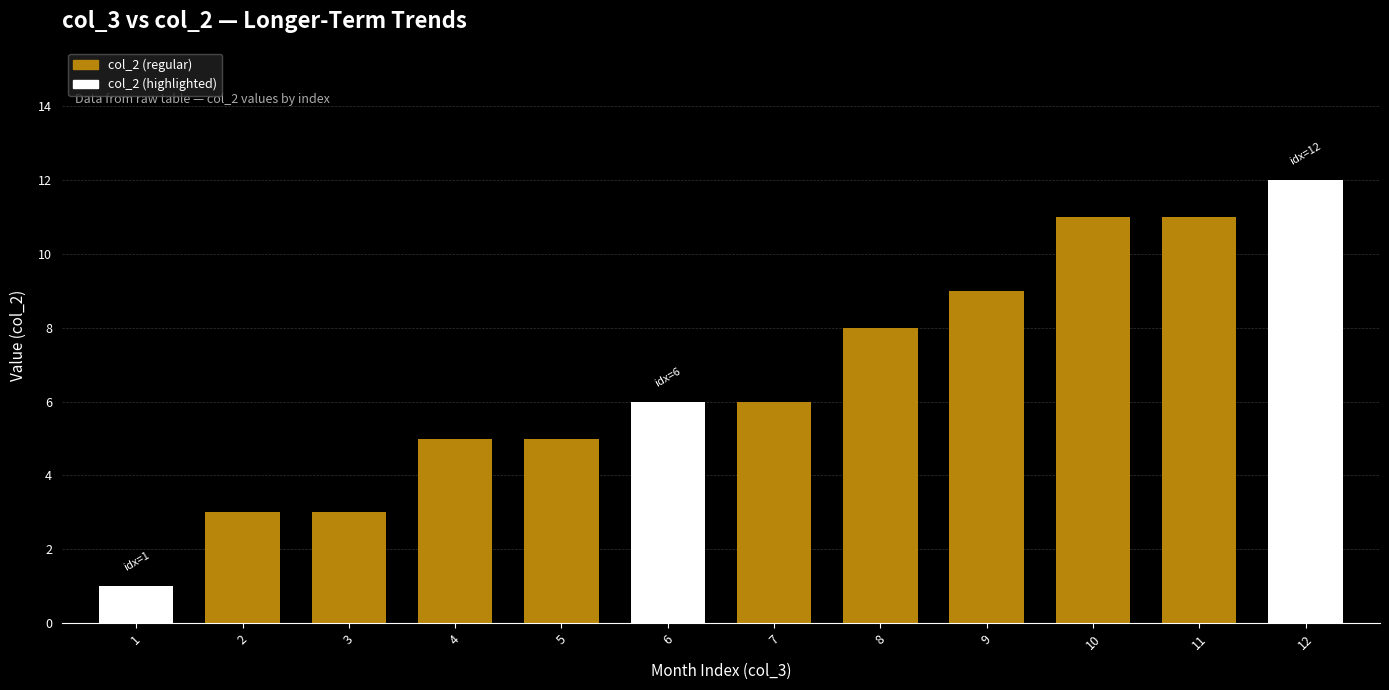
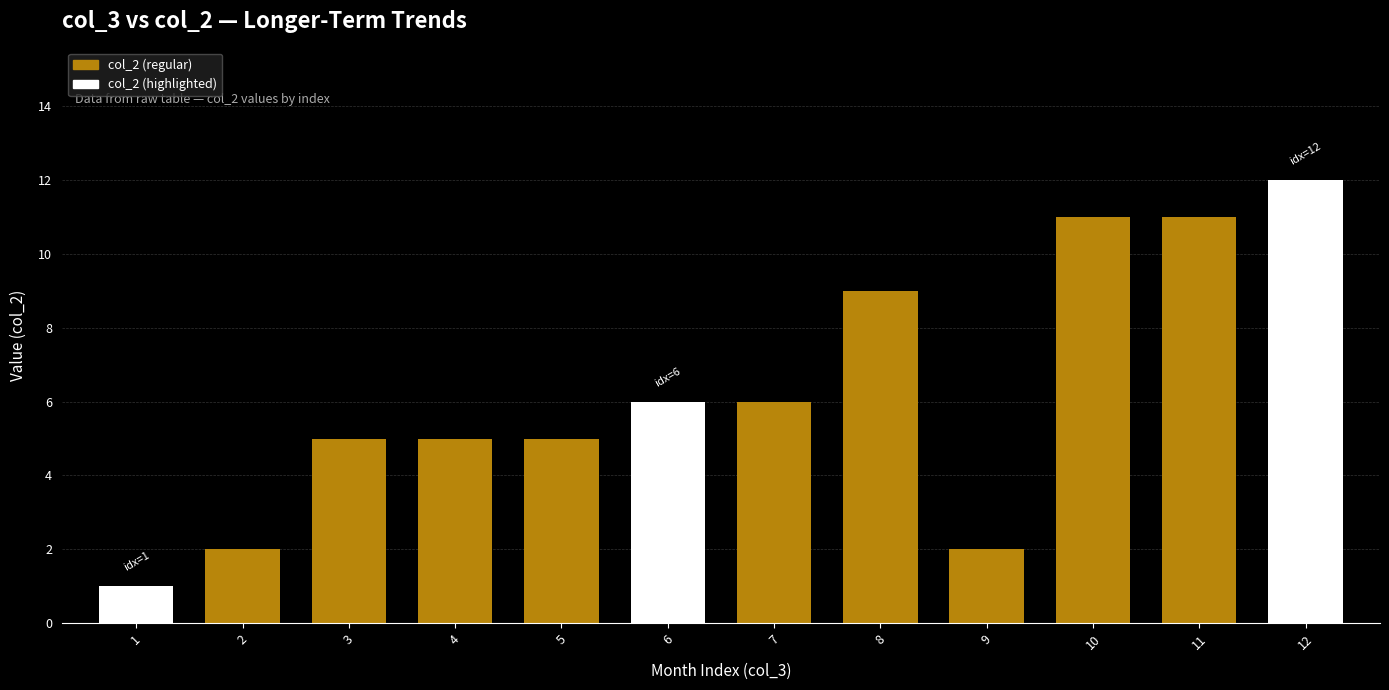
2: 3 -> 2
3: 3 -> 5
8: 8 -> 9
9: 9 -> 2
